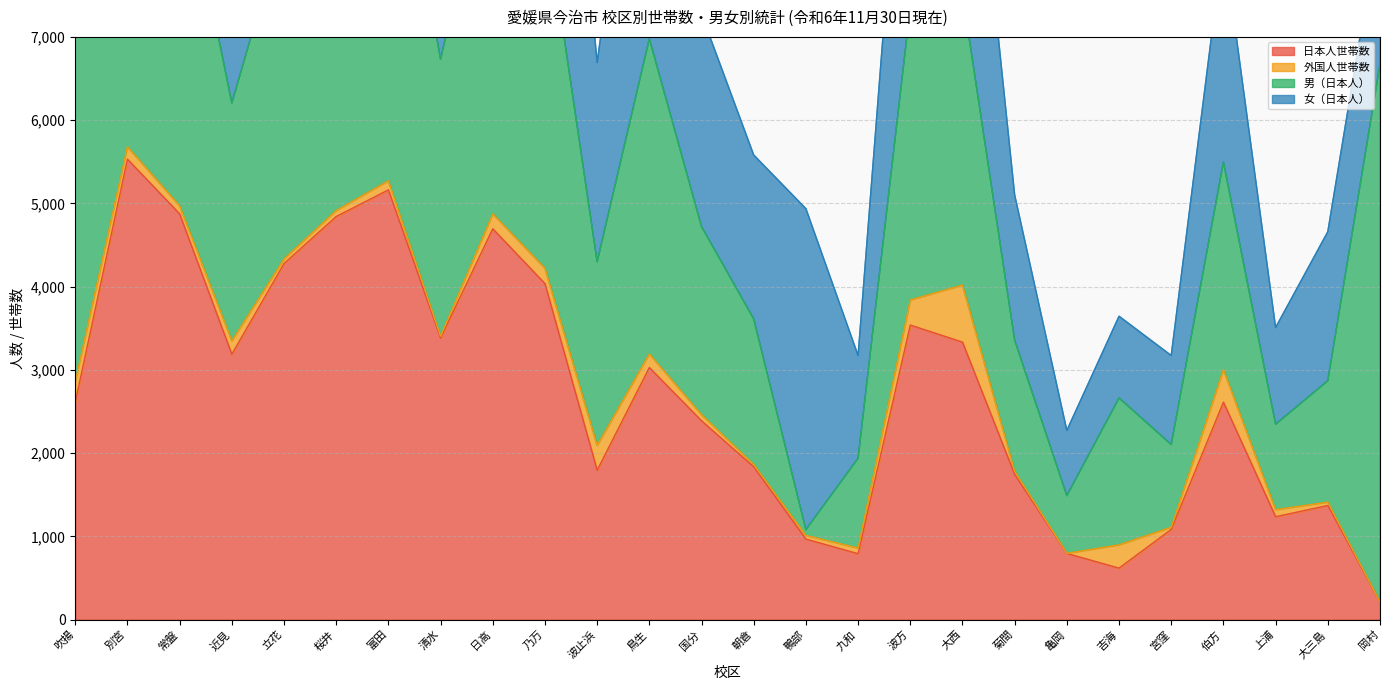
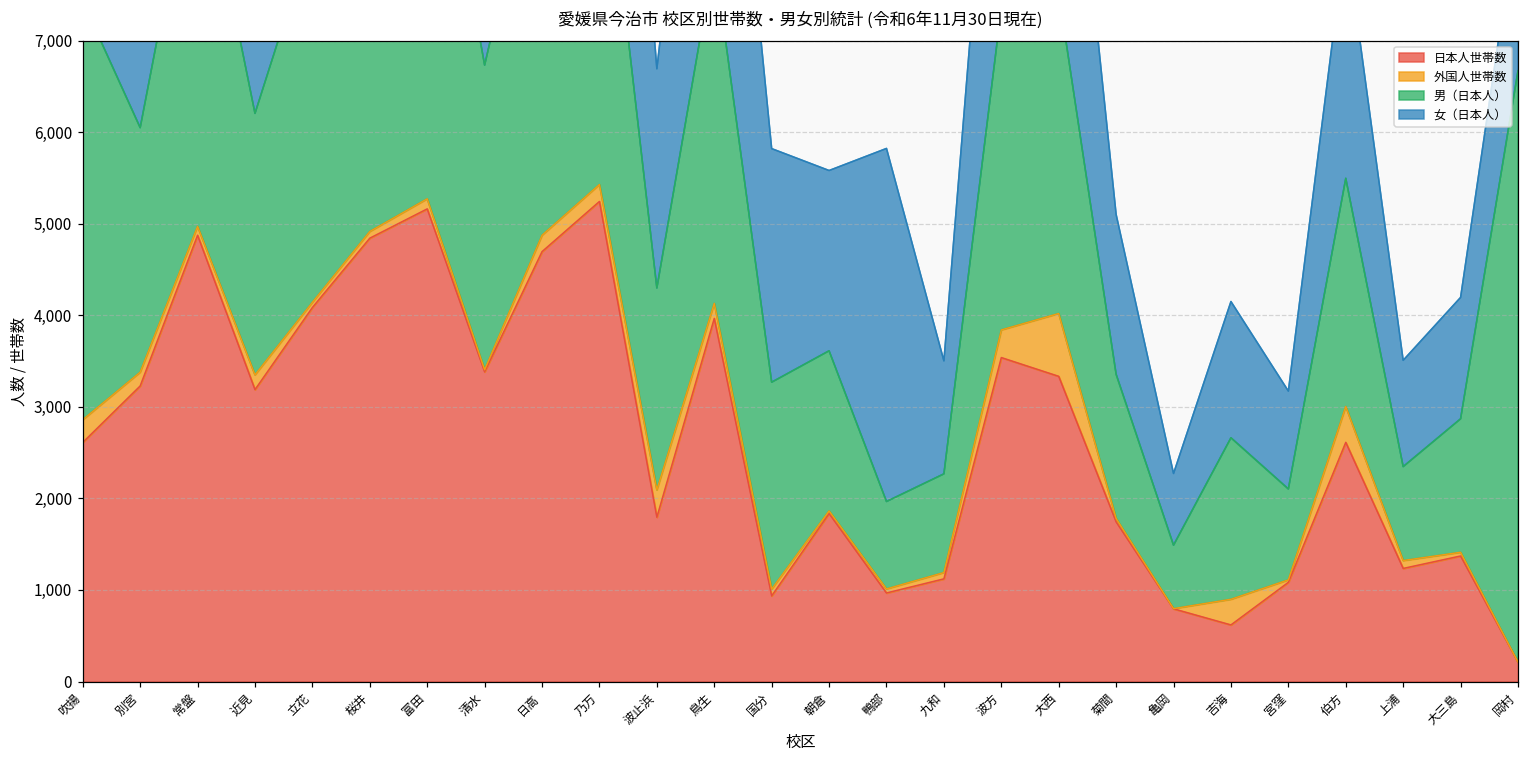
日本人世帯数, 別宮: 5,500 -> 3,200
日本人世帯数, 立花: 4,300 -> 4,100
日本人世帯数, 乃万: 4,000 -> 5,200
日本人世帯数, 鳥生: 3,000 -> 4,000
日本人世帯数, 国分: 2,400 -> 900
男（日本人）, 鴨部: 100 -> 1,000
日本人世帯数, 九和: 800 -> 1,100
女（日本人）, 吉海: 1,000 -> 1,500
女（日本人）, 大三島: 1,800 -> 1,300
